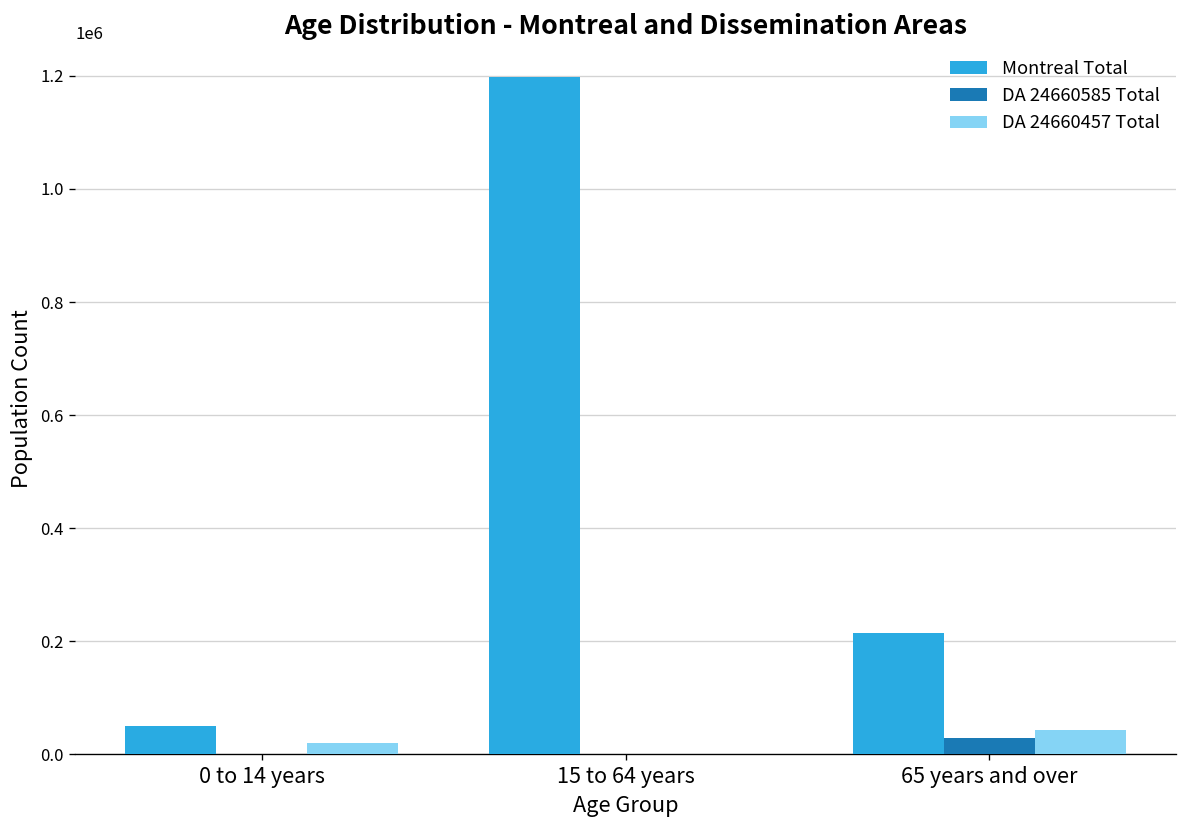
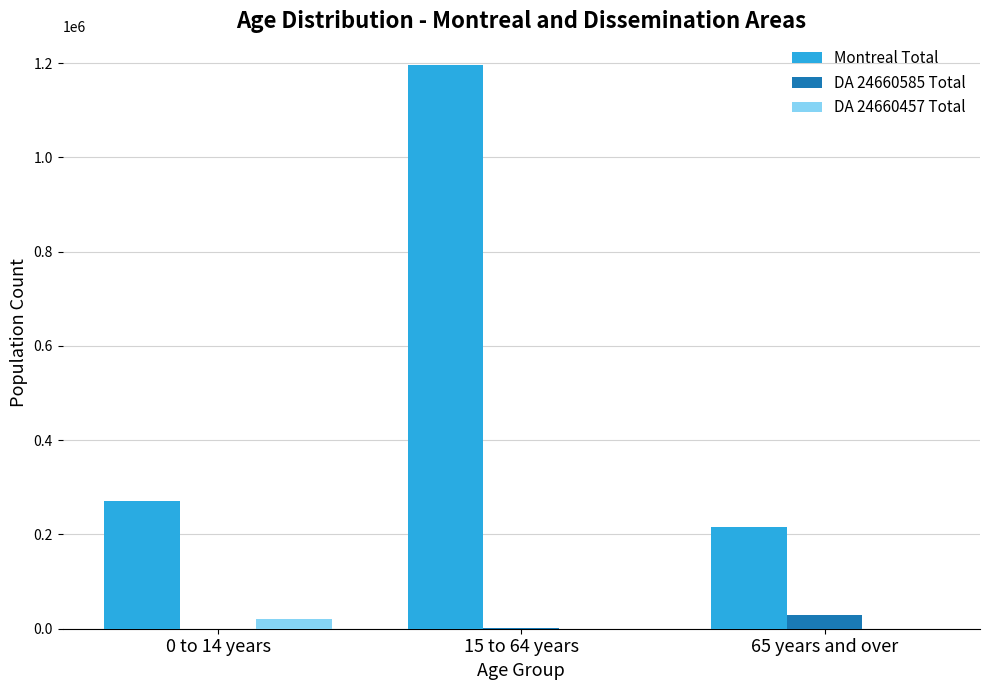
Montreal Total, 0 to 14 years: 50000 -> 270000
DA 24660457 Total, 65 years and over: 40000 -> 0
